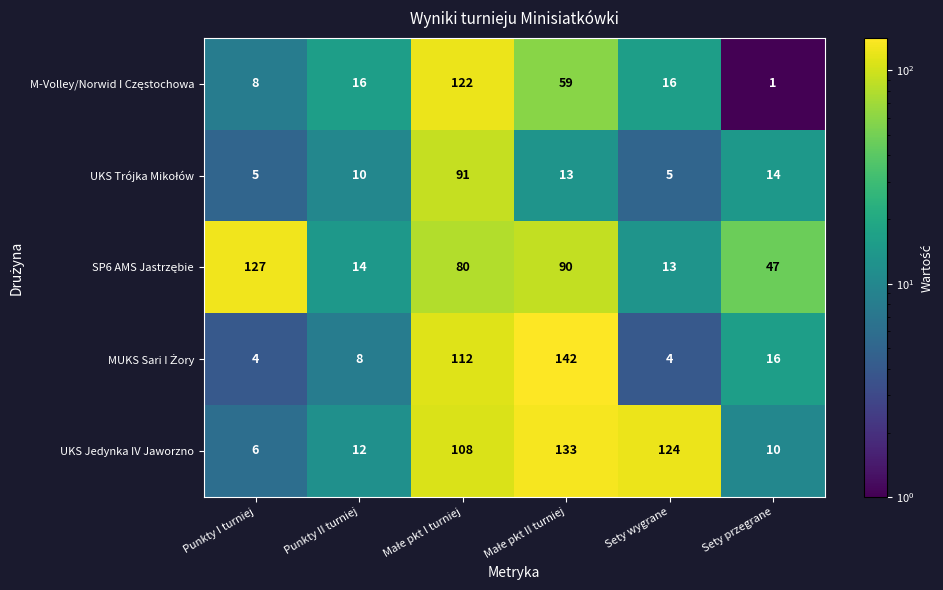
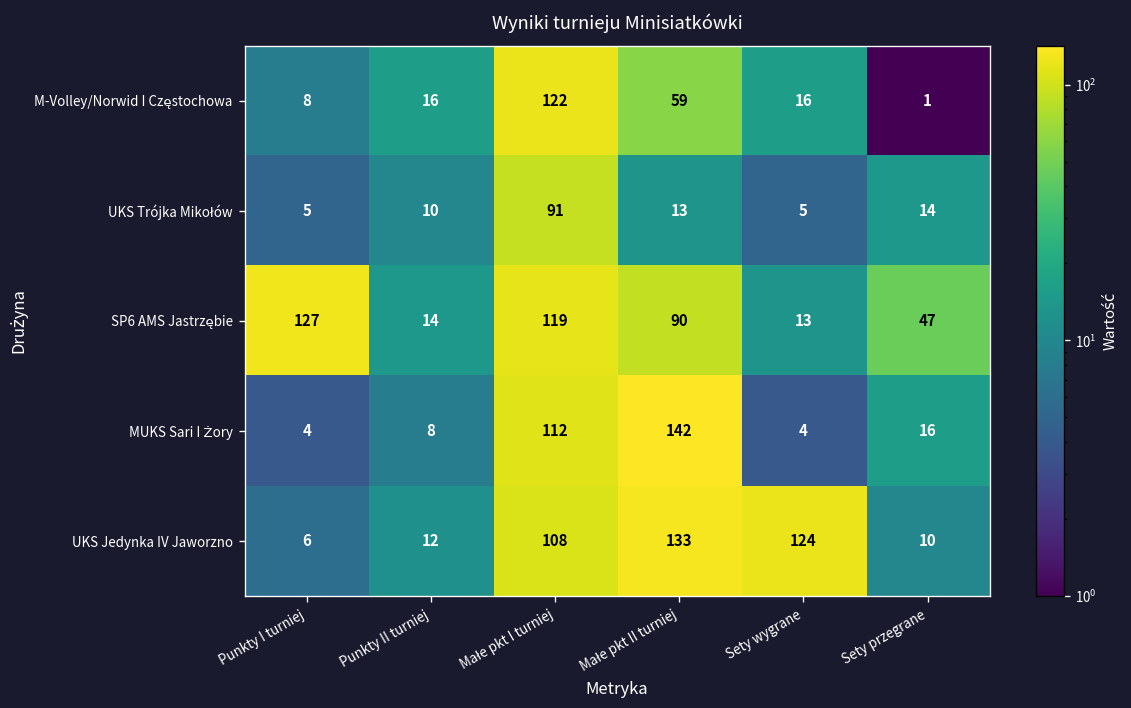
SP6 AMS Jastrzębie, Małe pkt I turniej: 80 -> 119
